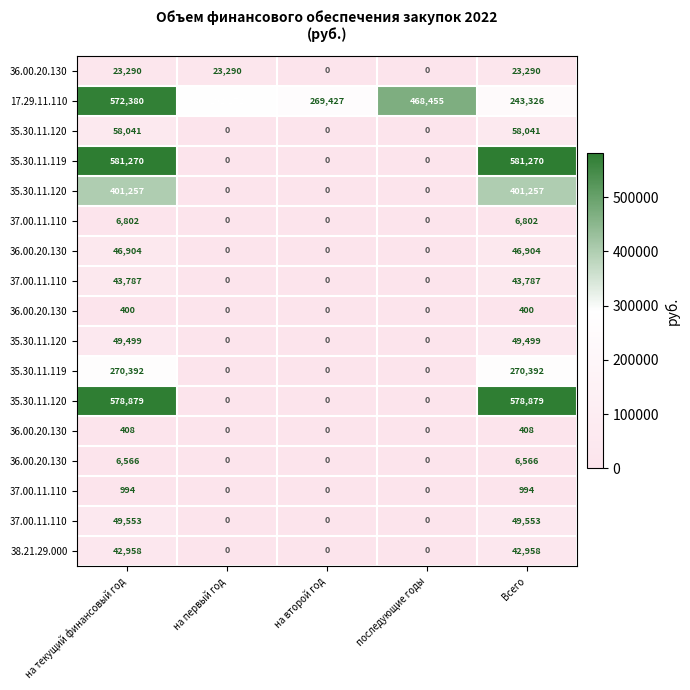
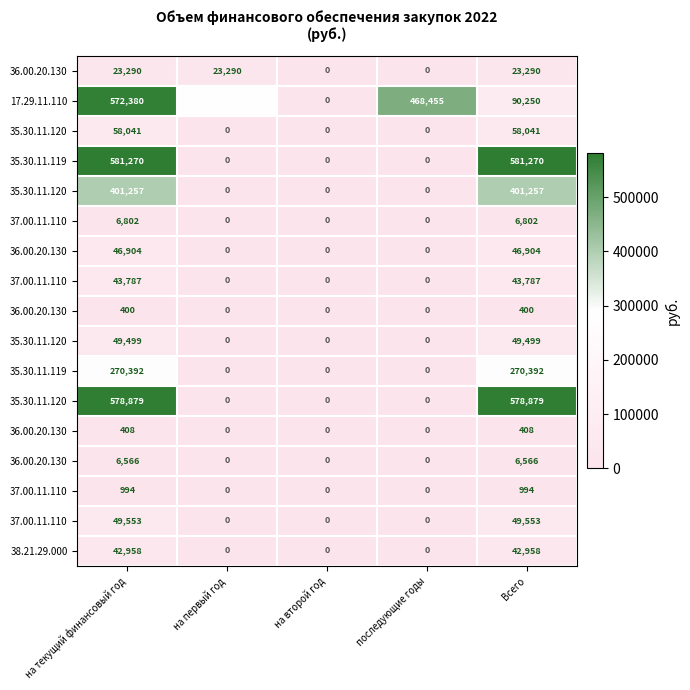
17.29.11.110, на второй год: 269,427 -> 0
17.29.11.110, Всего: 243,326 -> 90,250
